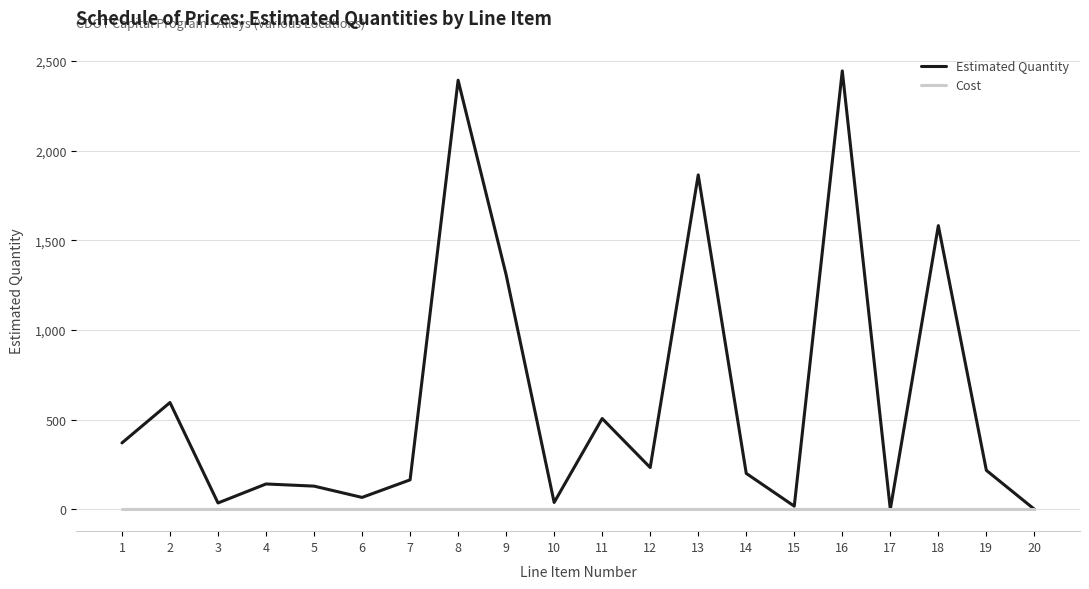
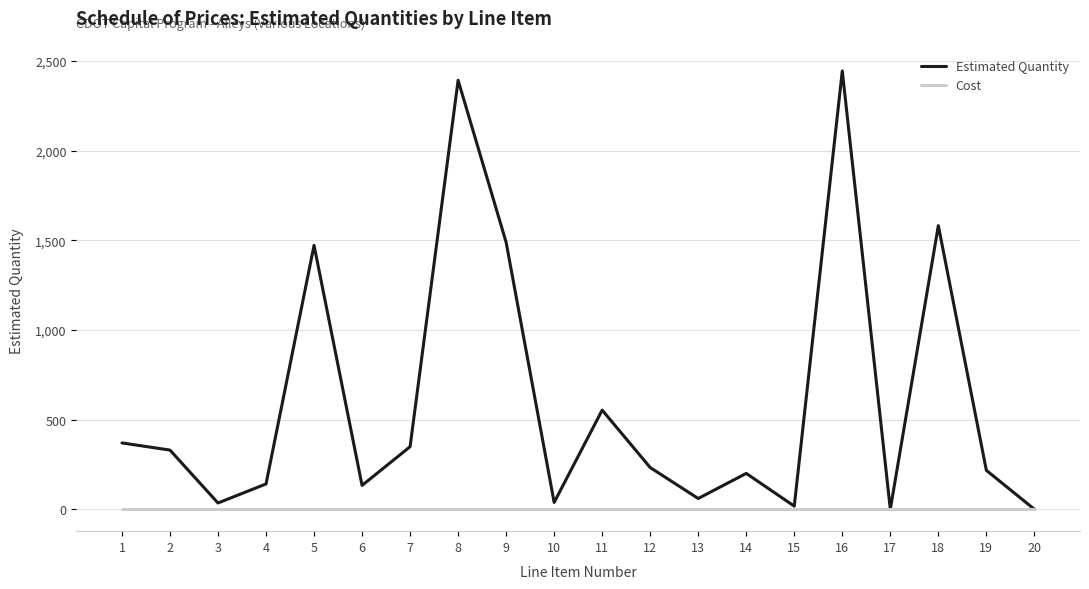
Estimated Quantity, 2: 600 -> 330
Estimated Quantity, 5: 130 -> 1,470
Estimated Quantity, 6: 70 -> 130
Estimated Quantity, 7: 160 -> 350
Estimated Quantity, 9: 1,310 -> 1,490
Estimated Quantity, 11: 510 -> 550
Estimated Quantity, 13: 1,870 -> 60
